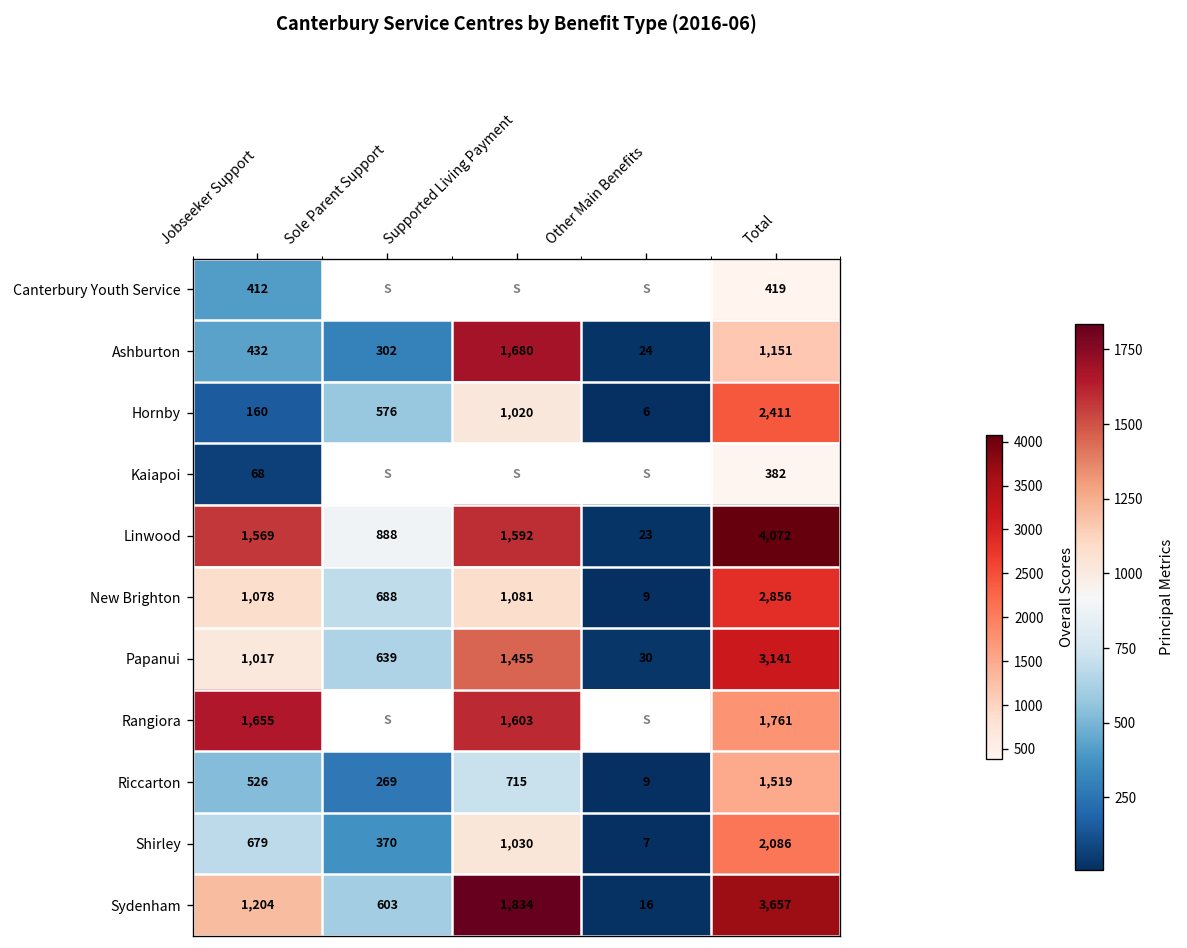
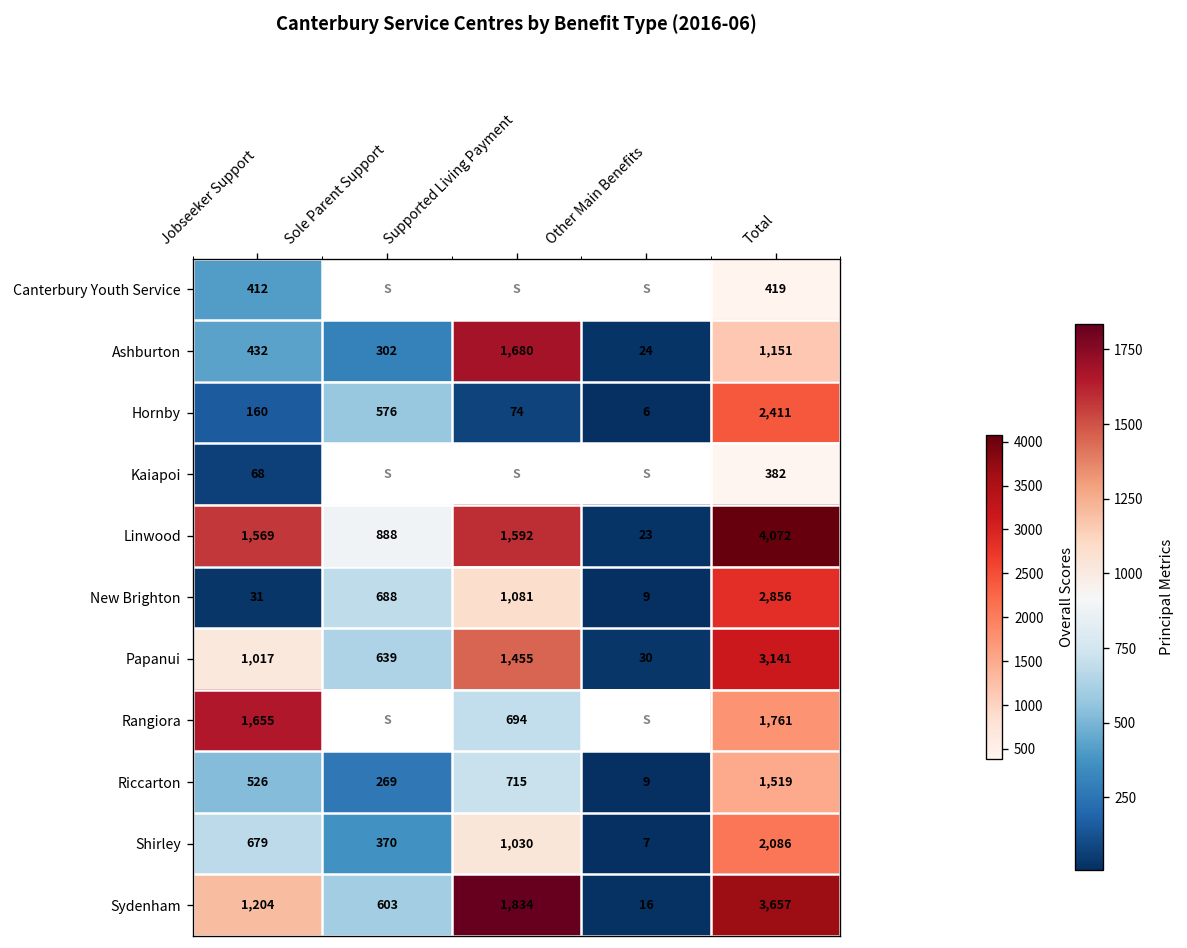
Hornby, Supported Living Payment: 1,020 -> 74
New Brighton, Jobseeker Support: 1,078 -> 31
Rangiora, Supported Living Payment: 1,603 -> 694
